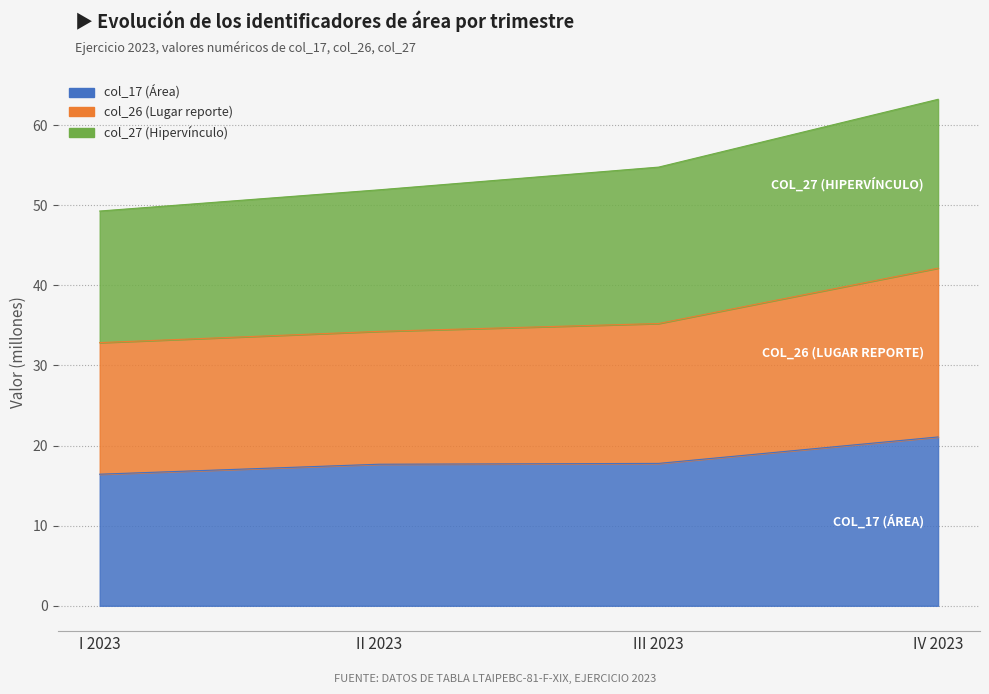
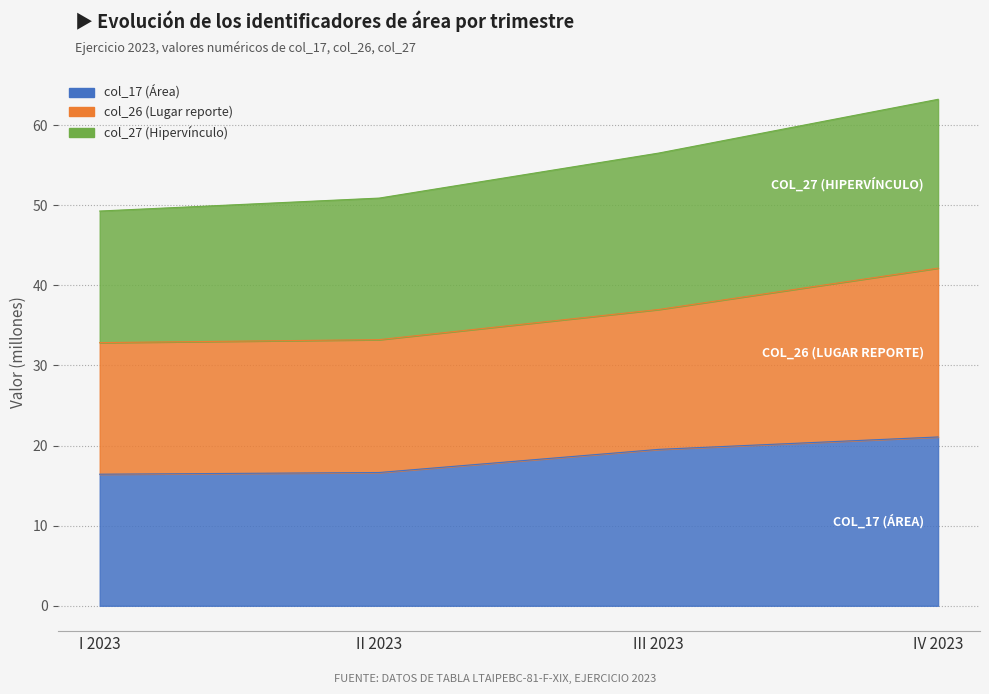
col_17 (Área), II 2023: 18 -> 17
col_17 (Área), III 2023: 18 -> 20
